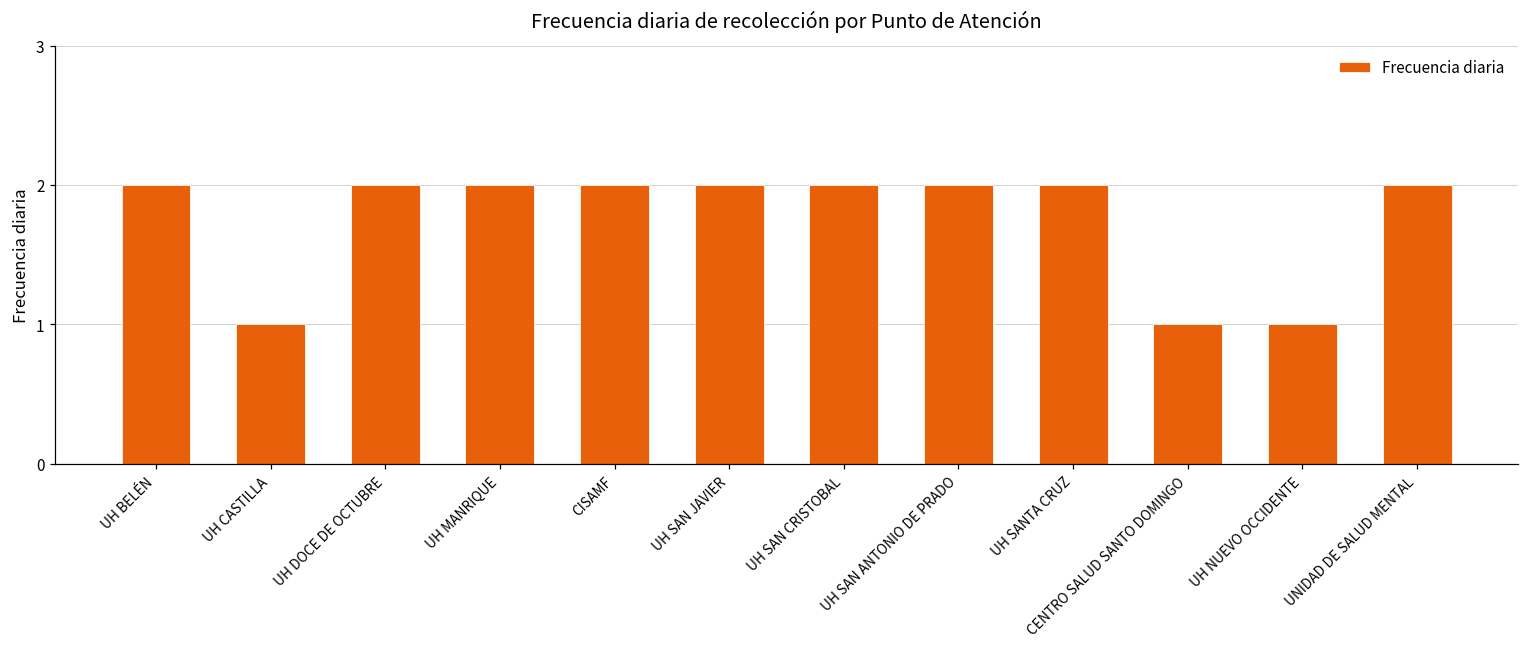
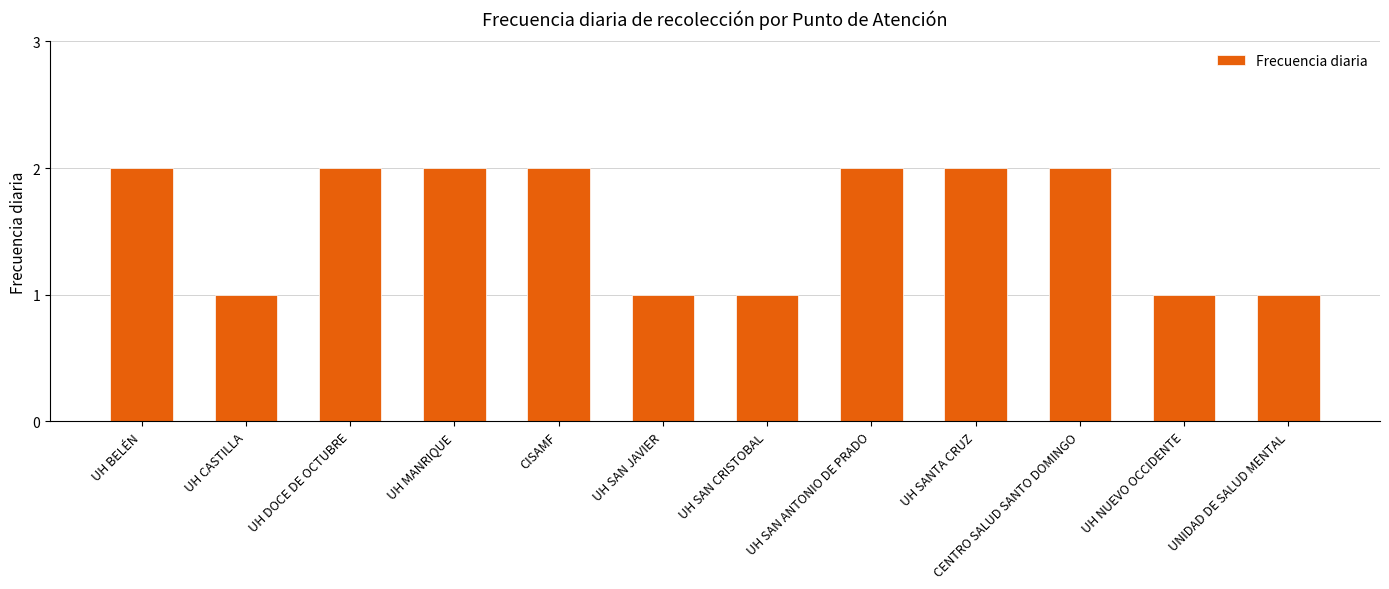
UH SAN JAVIER: 2 -> 1
UH SAN CRISTOBAL: 2 -> 1
CENTRO SALUD SANTO DOMINGO: 1 -> 2
UNIDAD DE SALUD MENTAL: 2 -> 1
